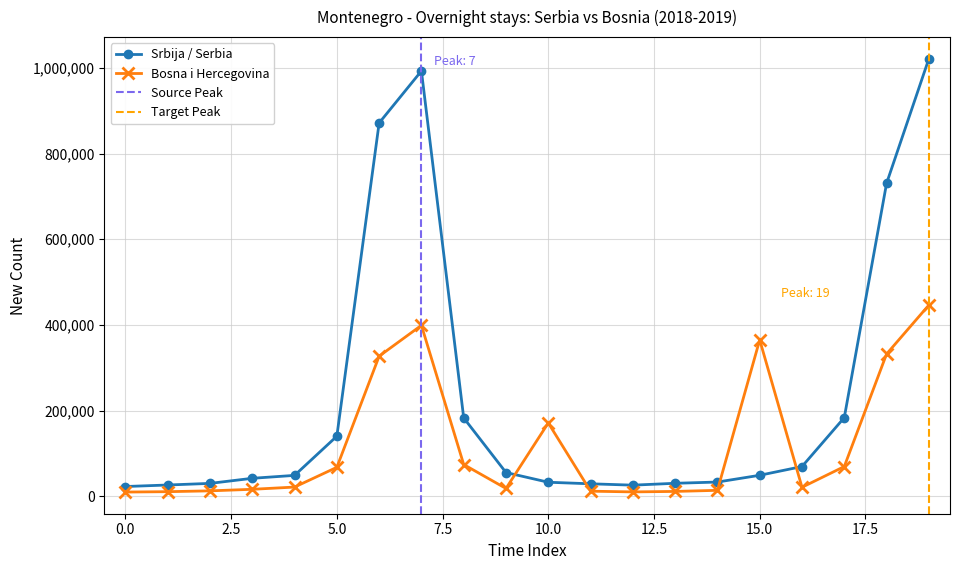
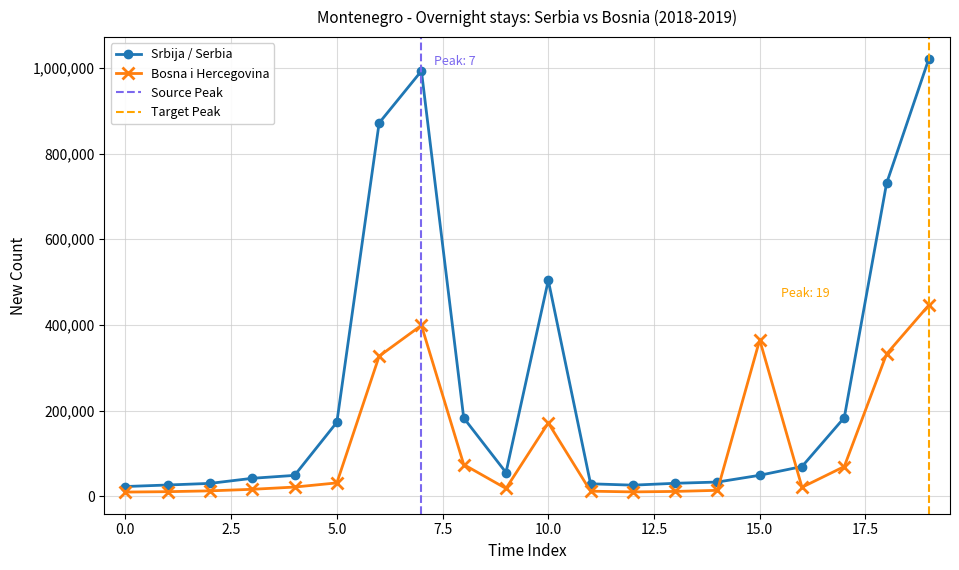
Srbija / Serbia, 5.0: 140,000 -> 170,000
Bosna i Hercegovina, 5.0: 70,000 -> 30,000
Srbija / Serbia, 10.0: 30,000 -> 500,000
